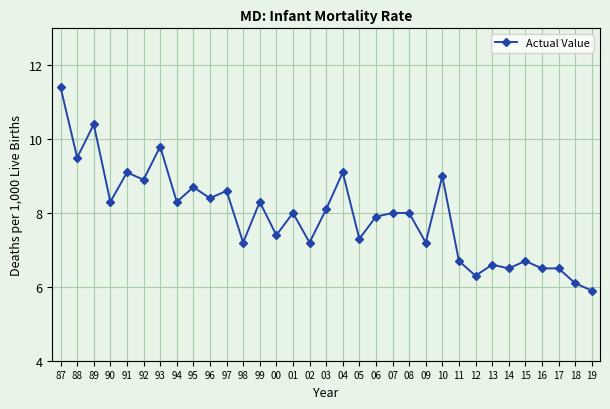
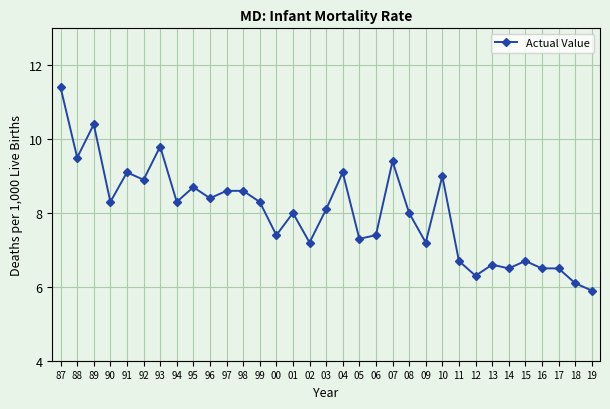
98: 7.2 -> 8.6
06: 7.9 -> 7.4
07: 8.0 -> 9.4
